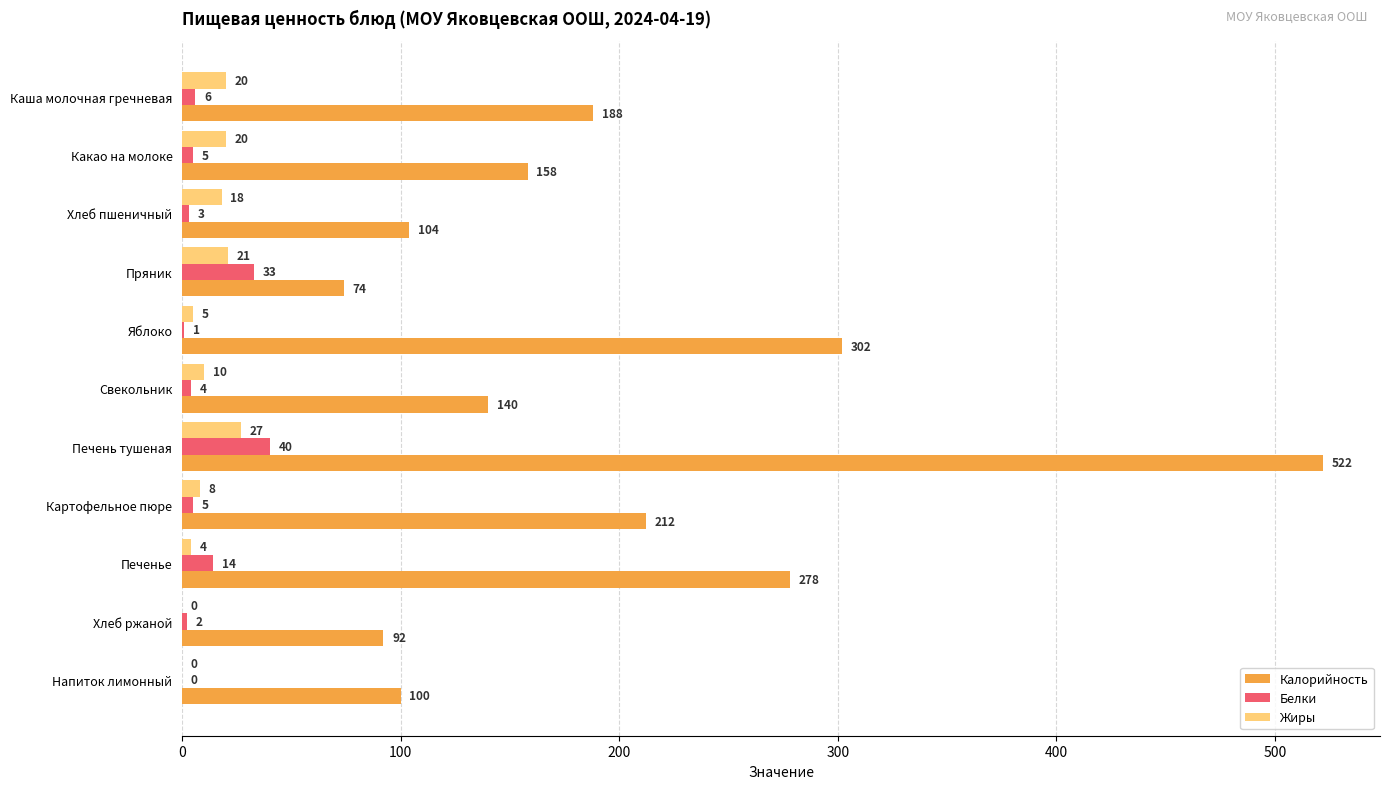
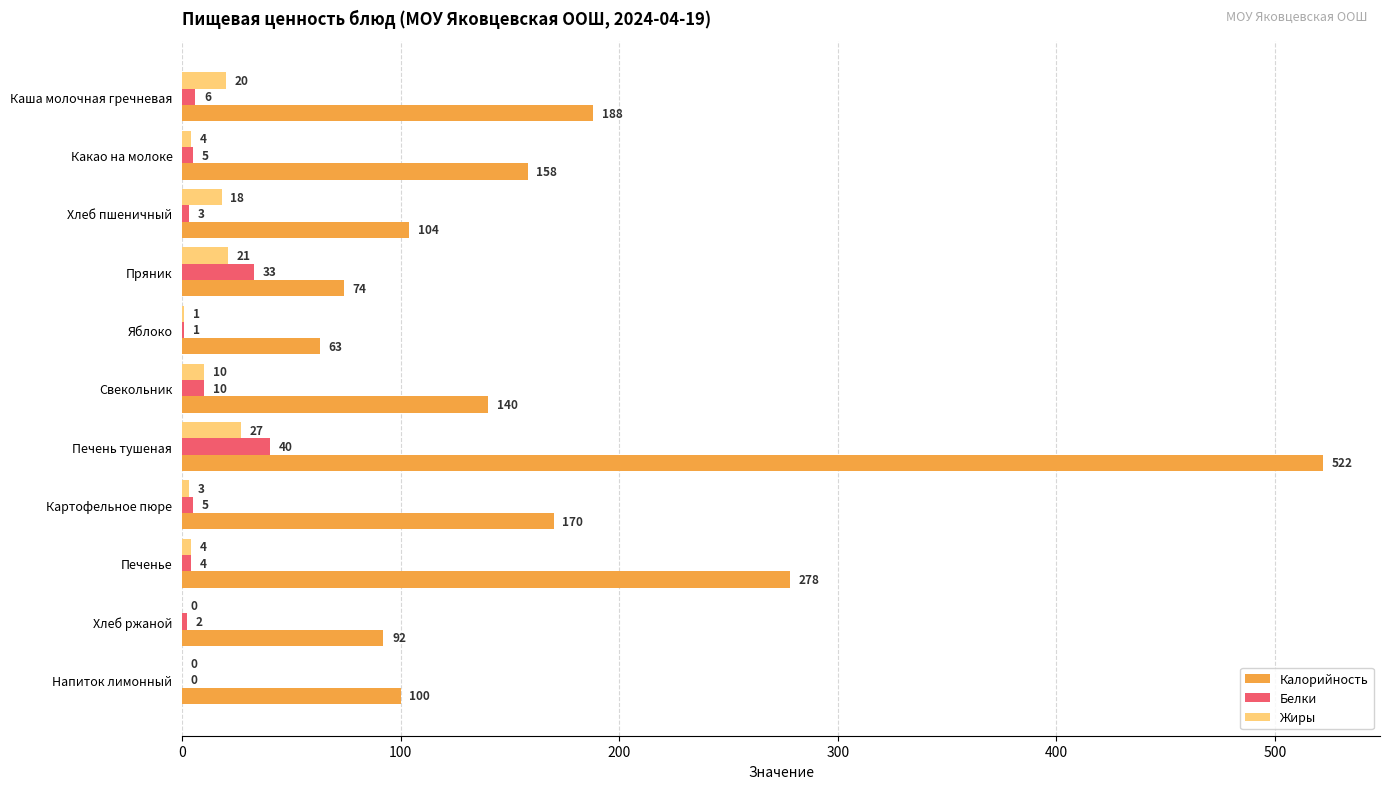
Жиры, Какао на молоке: 20 -> 4
Жиры, Яблоко: 5 -> 1
Калорийность, Яблоко: 302 -> 63
Белки, Свекольник: 4 -> 10
Жиры, Картофельное пюре: 8 -> 3
Калорийность, Картофельное пюре: 212 -> 170
Белки, Печенье: 14 -> 4
